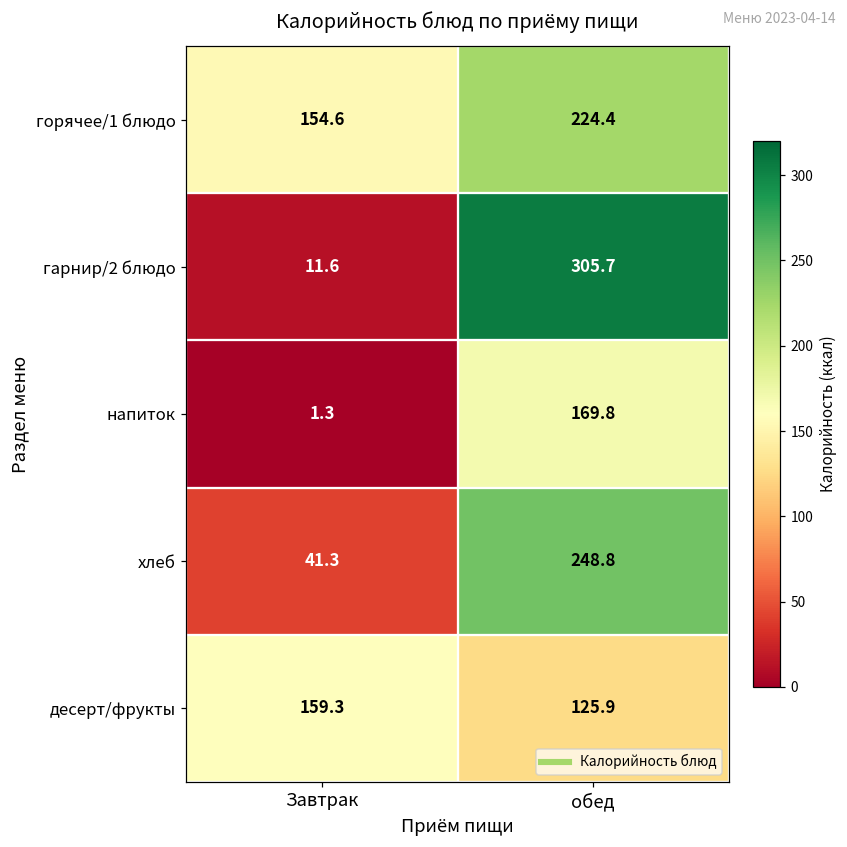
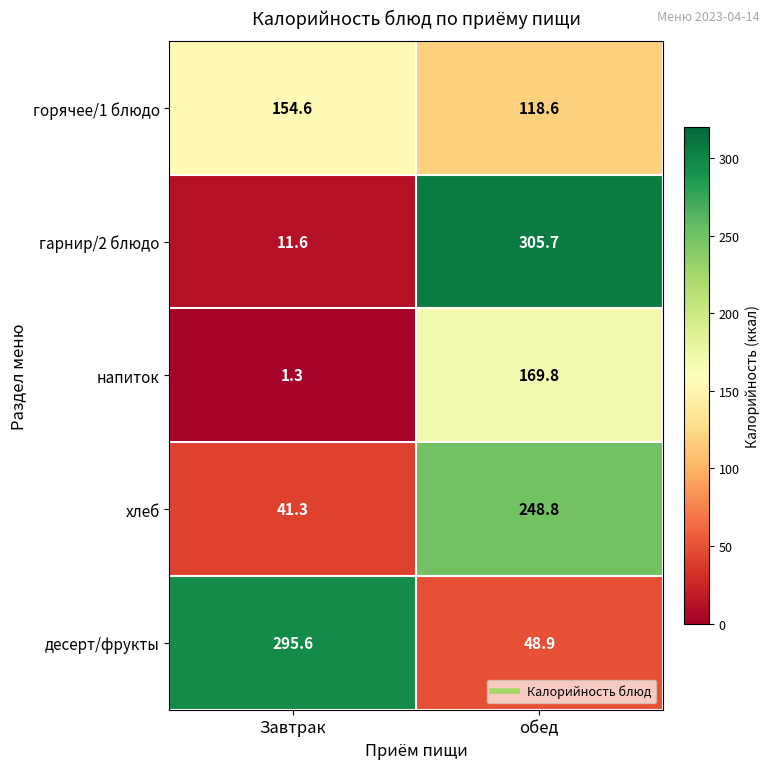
горячее/1 блюдо, обед: 224.4 -> 118.6
десерт/фрукты, Завтрак: 159.3 -> 295.6
десерт/фрукты, обед: 125.9 -> 48.9
